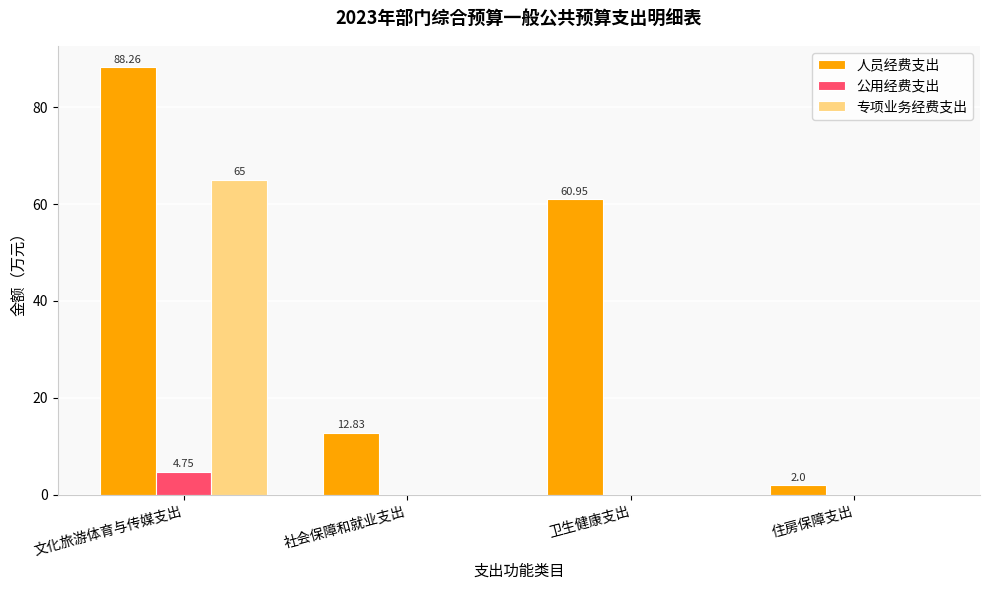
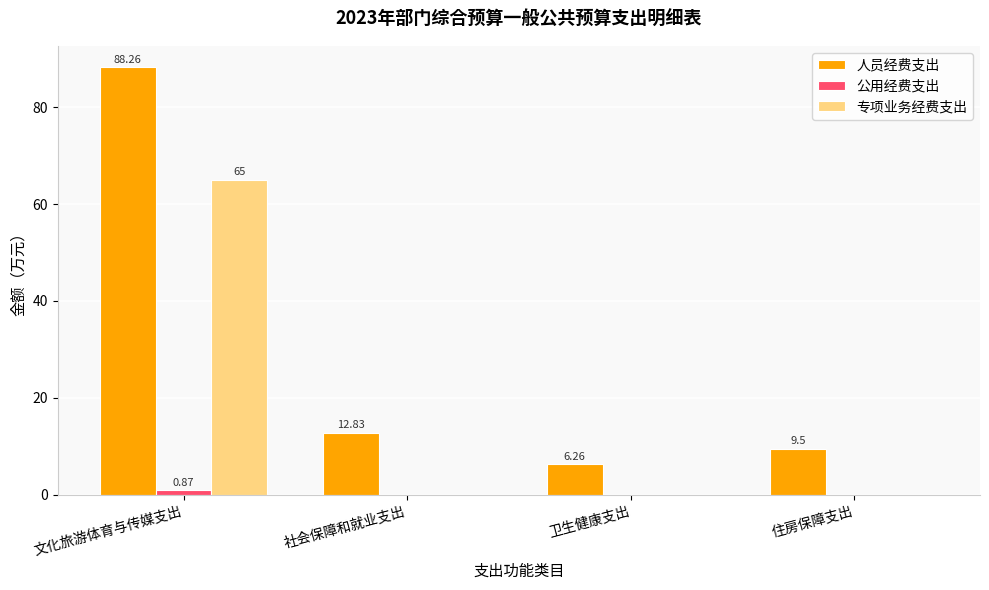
公用经费支出, 文化旅游体育与传媒支出: 4.75 -> 0.87
人员经费支出, 卫生健康支出: 60.95 -> 6.26
人员经费支出, 住房保障支出: 2.0 -> 9.5
